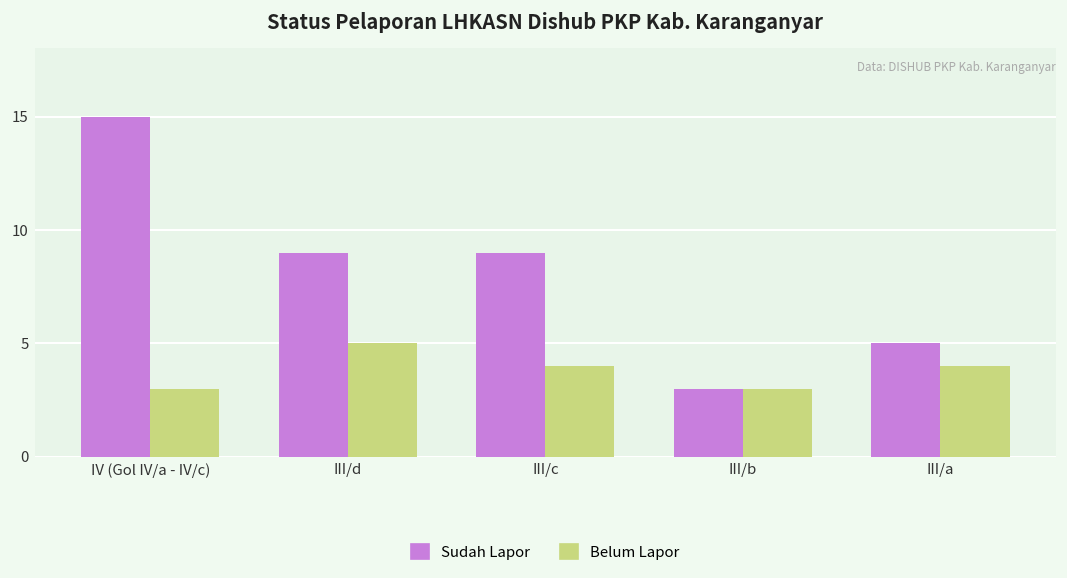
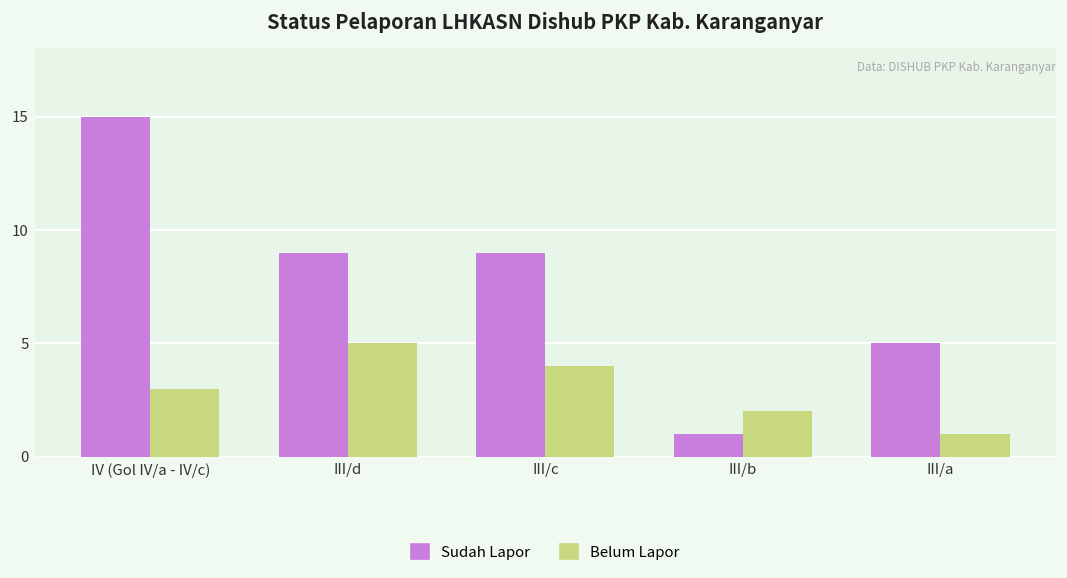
Sudah Lapor, III/b: 3 -> 1
Belum Lapor, III/b: 3 -> 2
Belum Lapor, III/a: 4 -> 1
